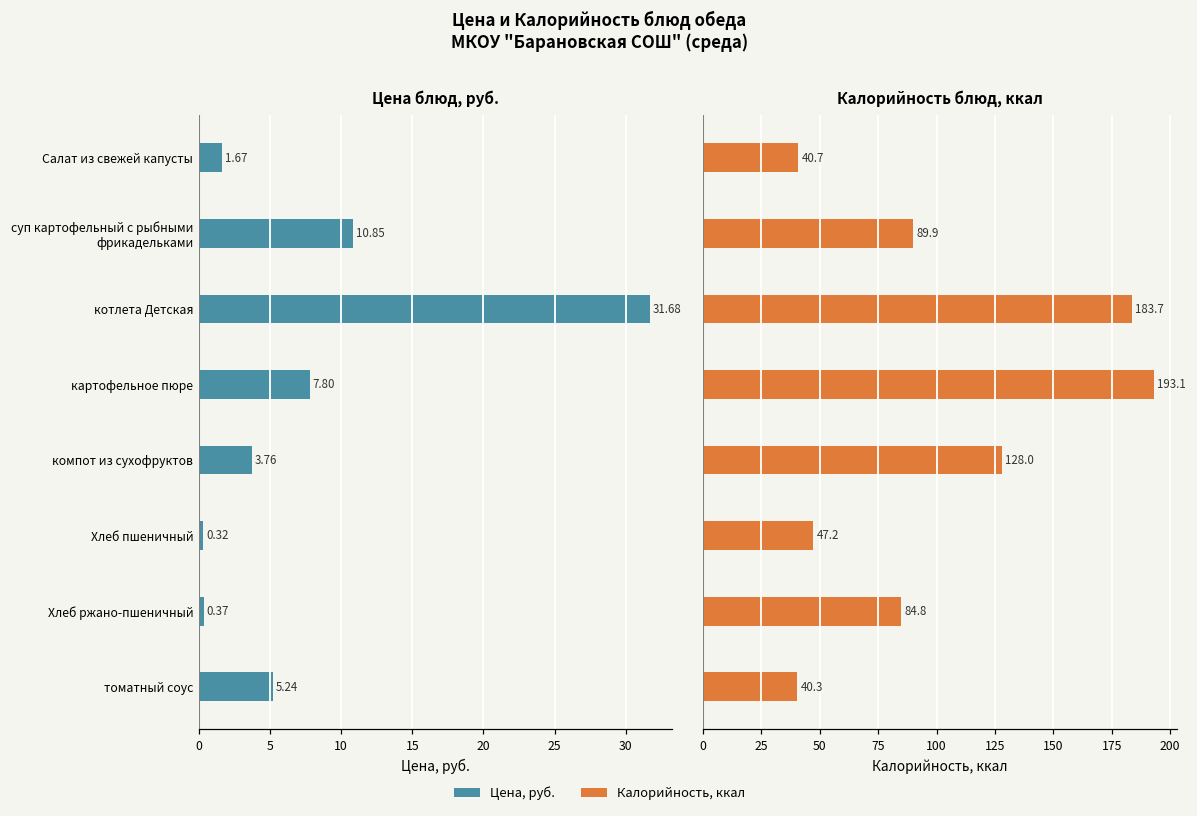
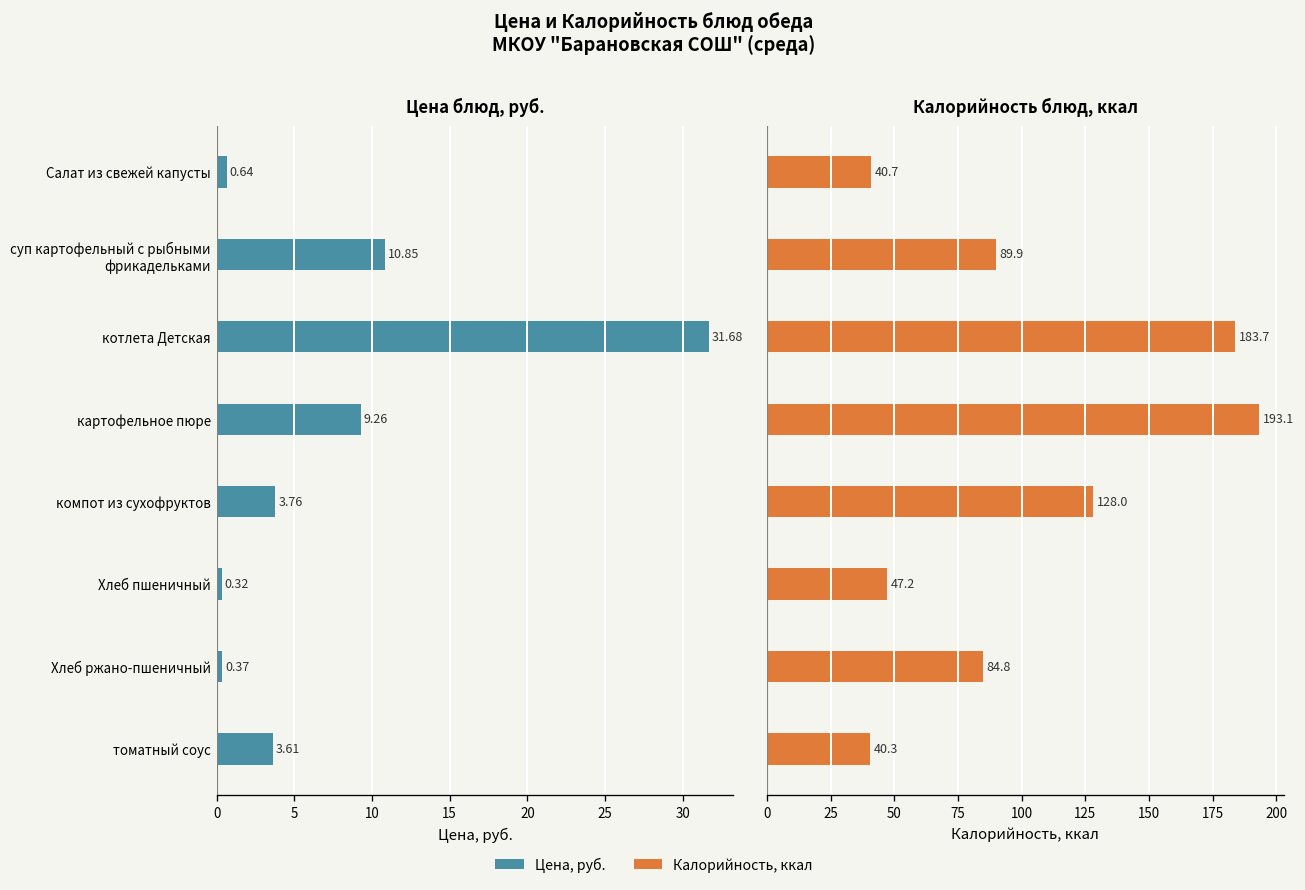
Цена блюд, руб., Салат из свежей капусты: 1.67 -> 0.64
Цена блюд, руб., картофельное пюре: 7.80 -> 9.26
Цена блюд, руб., томатный соус: 5.24 -> 3.61
